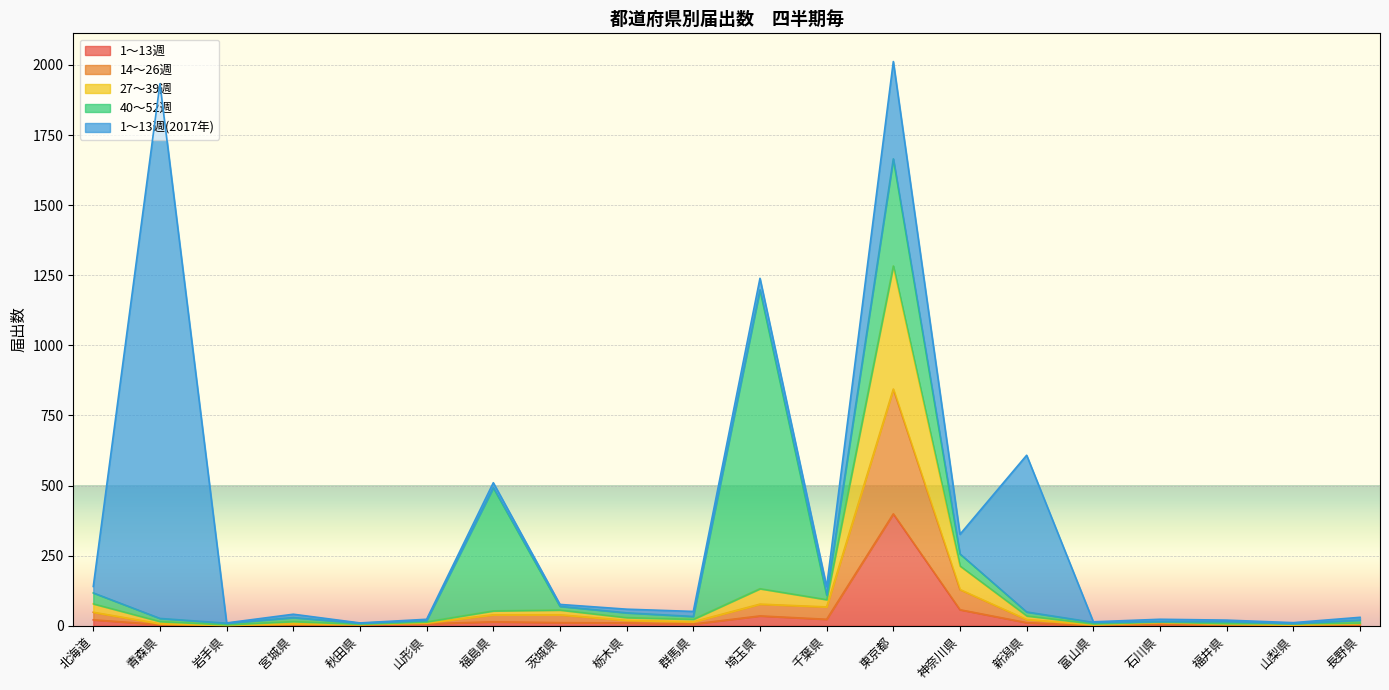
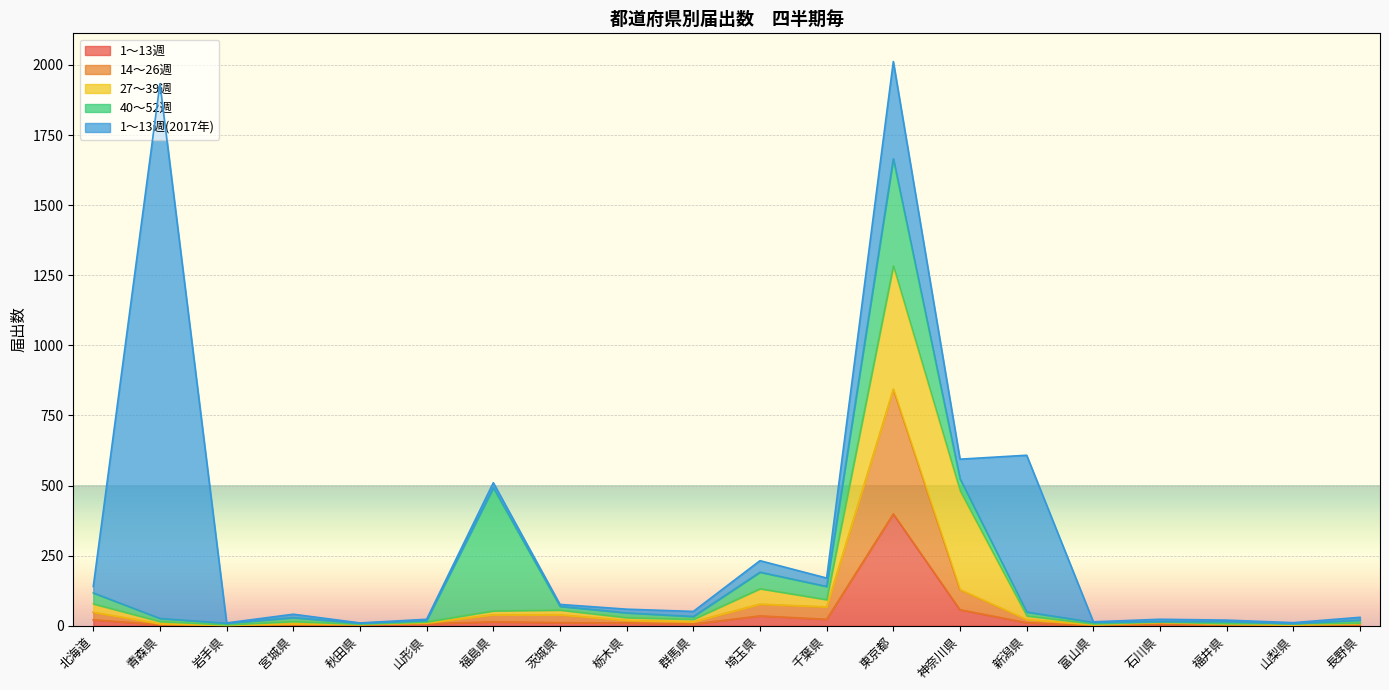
40～52週, 埼玉県: 1070 -> 60
40～52週, 千葉県: 20 -> 50
27～39週, 神奈川県: 80 -> 350
